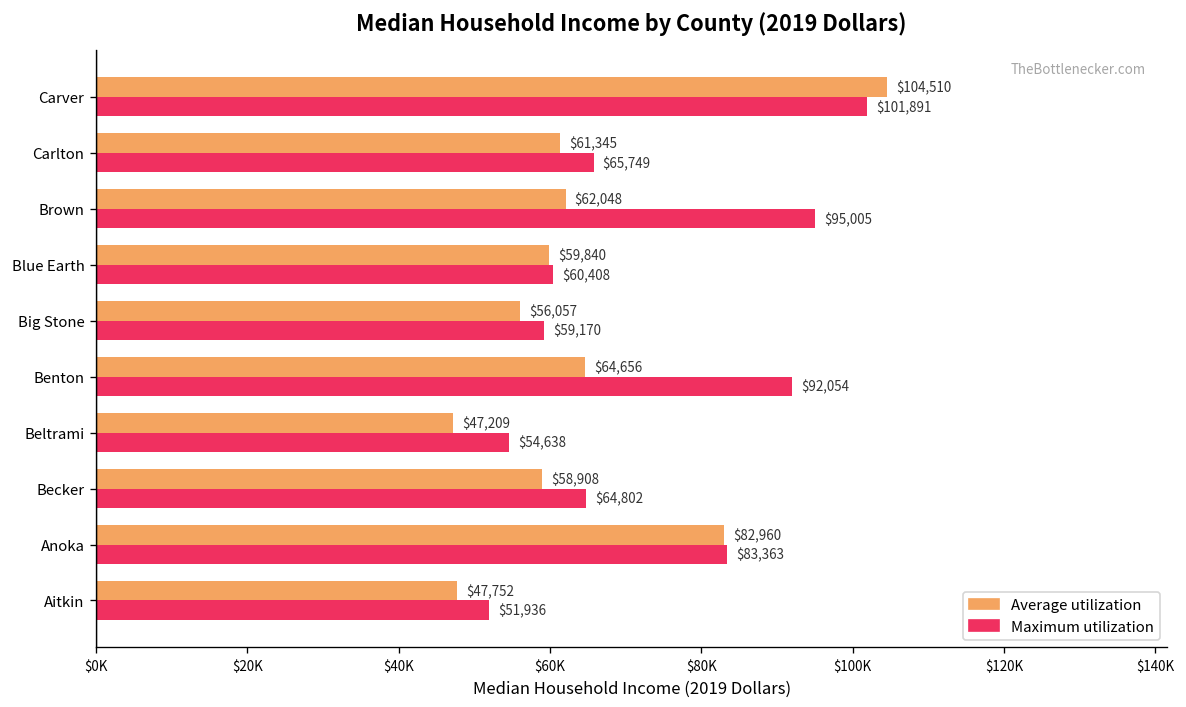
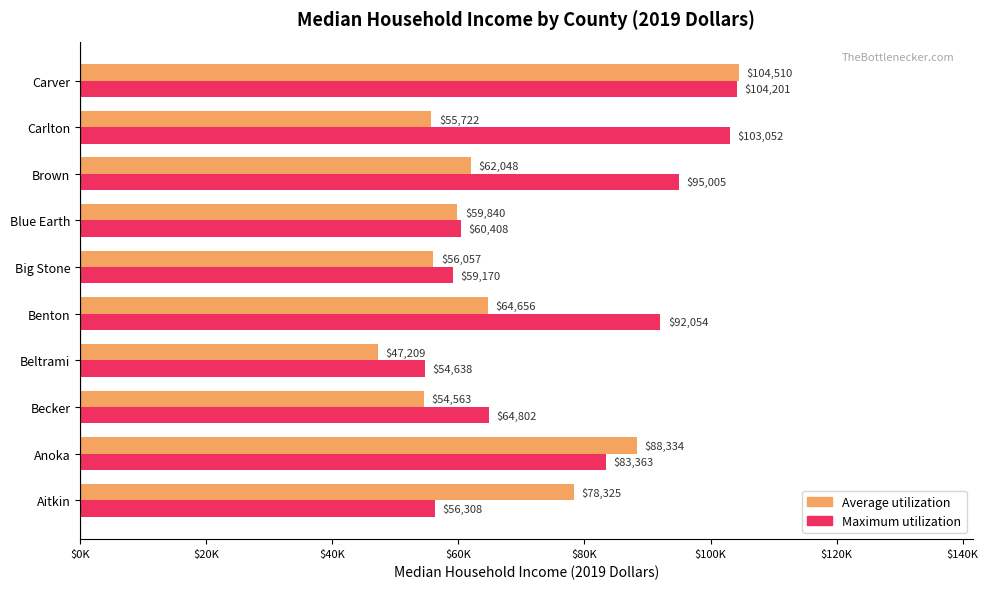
Maximum utilization, Carver: $101,891 -> $104,201
Average utilization, Carlton: $61,345 -> $55,722
Maximum utilization, Carlton: $65,749 -> $103,052
Average utilization, Becker: $58,908 -> $54,563
Average utilization, Anoka: $82,960 -> $88,334
Average utilization, Aitkin: $47,752 -> $78,325
Maximum utilization, Aitkin: $51,936 -> $56,308
